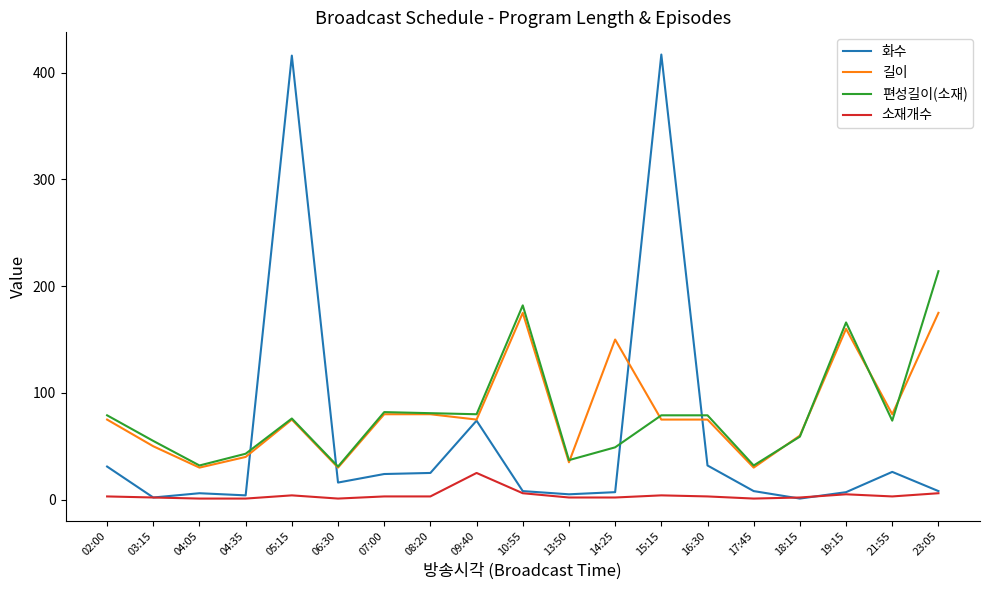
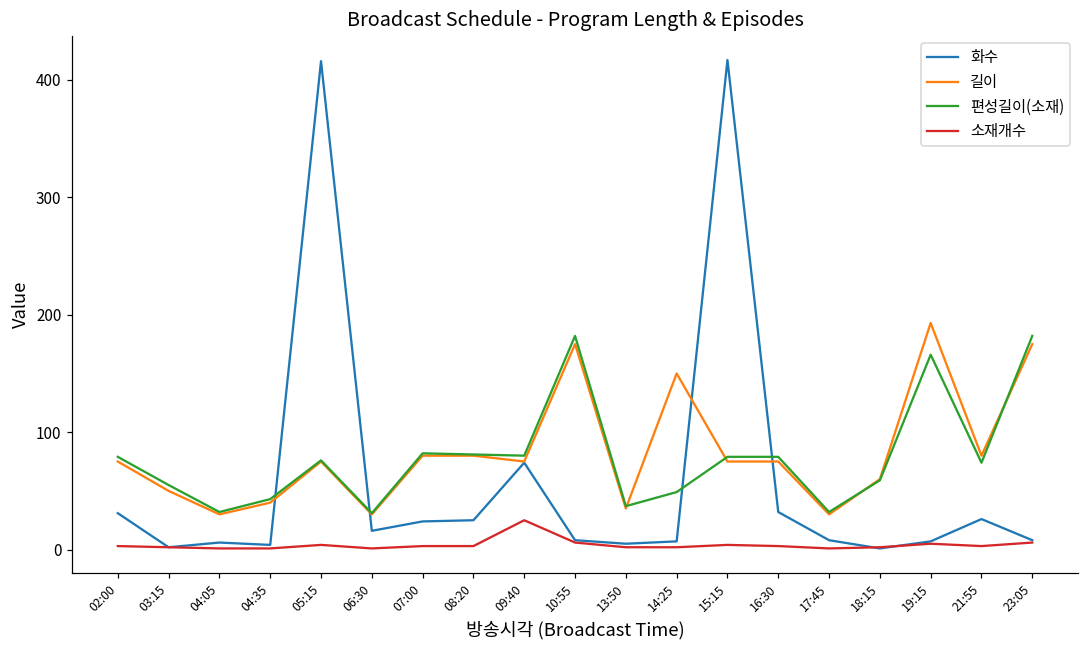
길이, 19:15: 160 -> 193
편성길이(소재), 23:05: 214 -> 182
